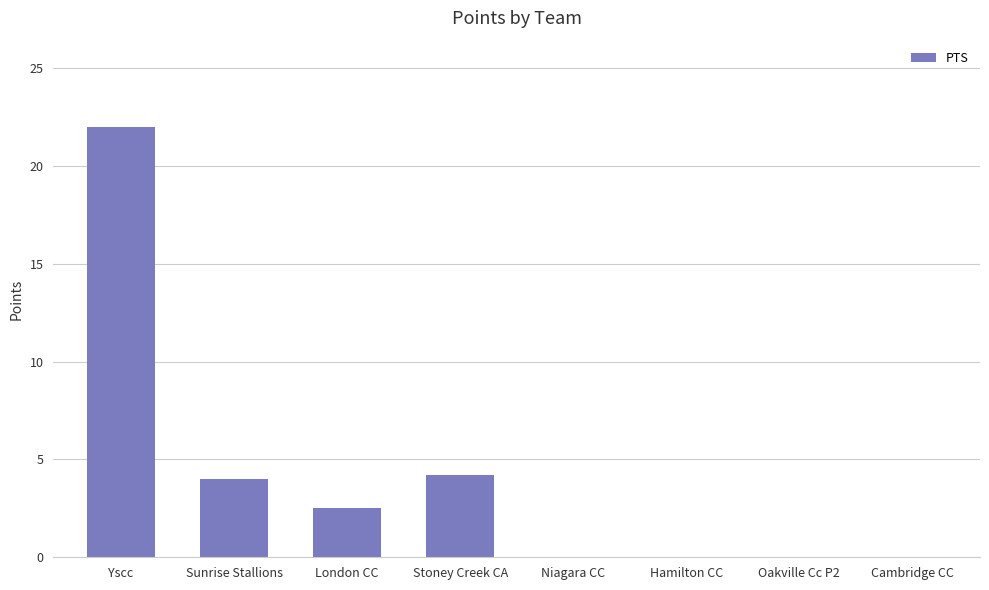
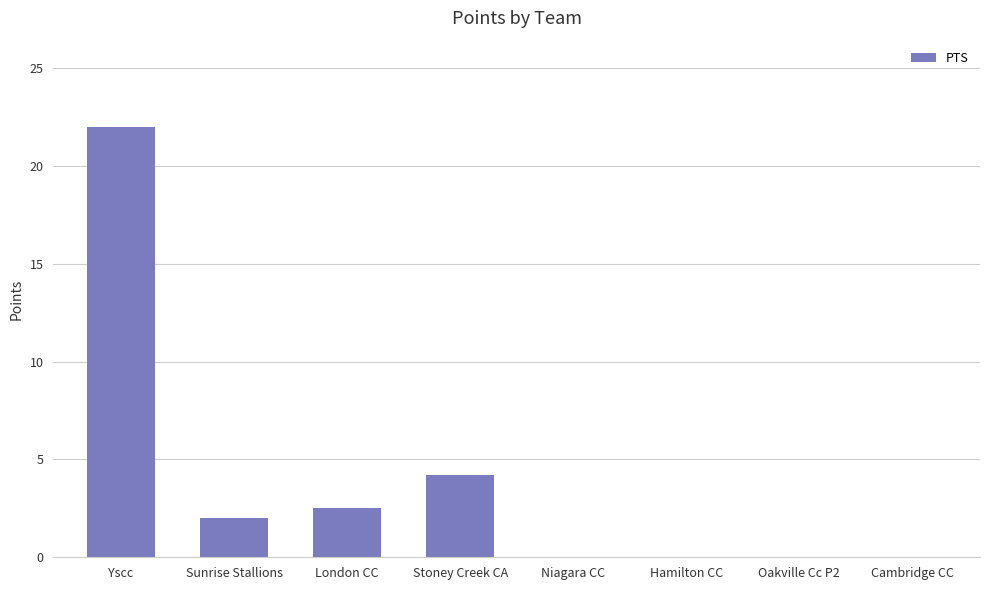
Sunrise Stallions: 4 -> 2
